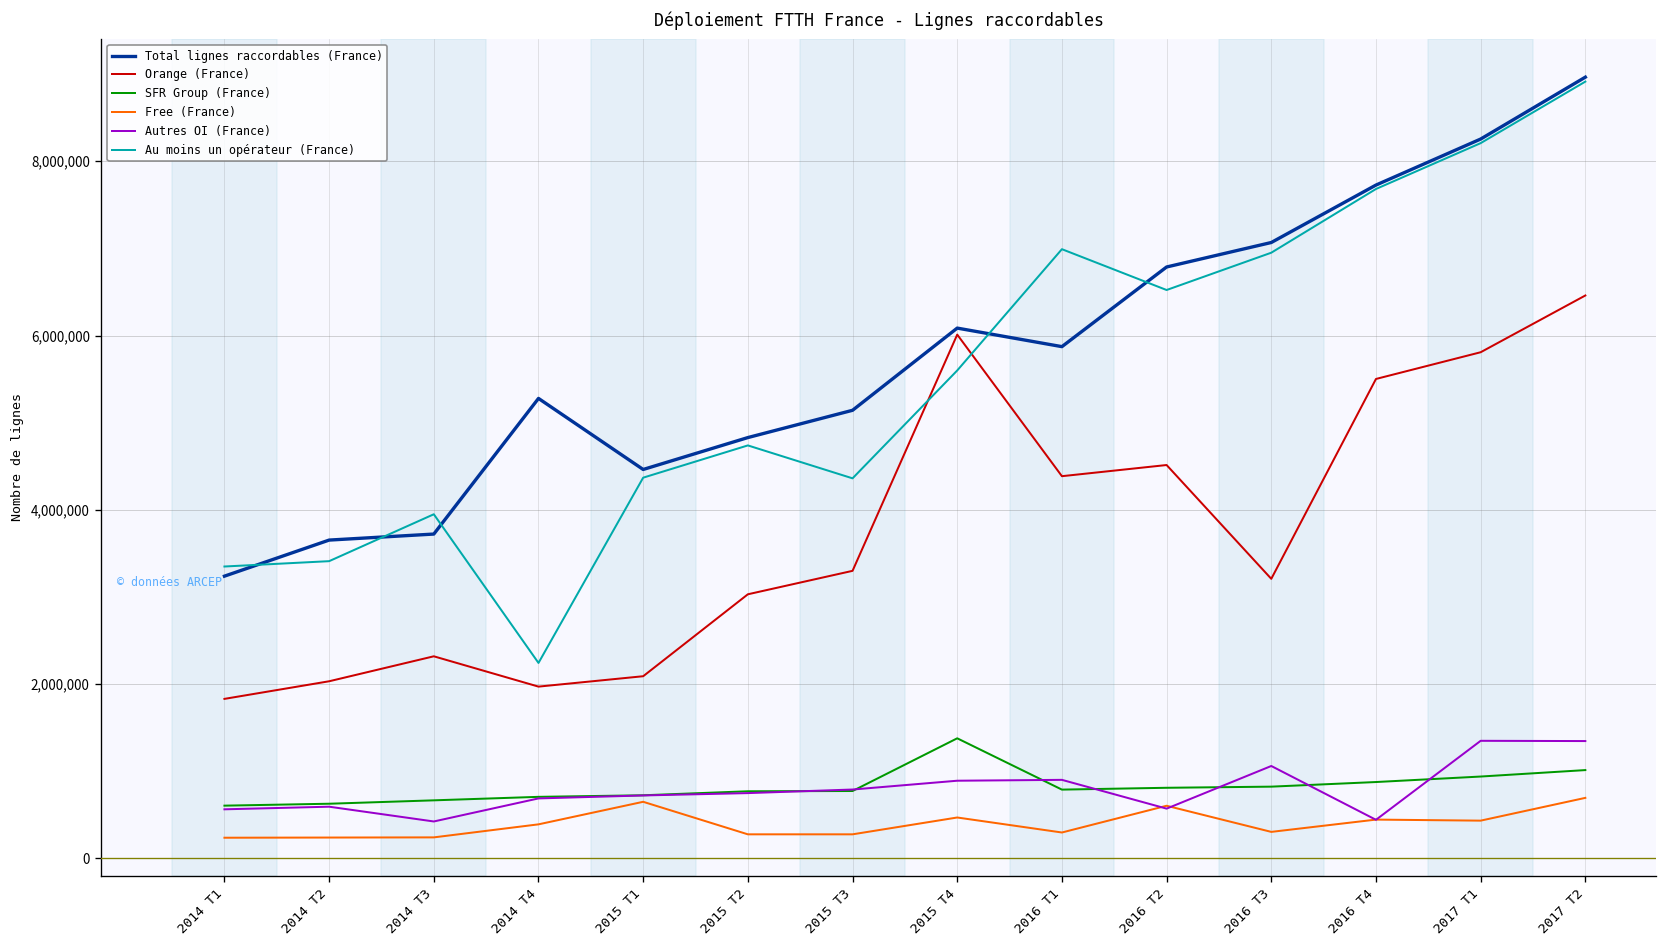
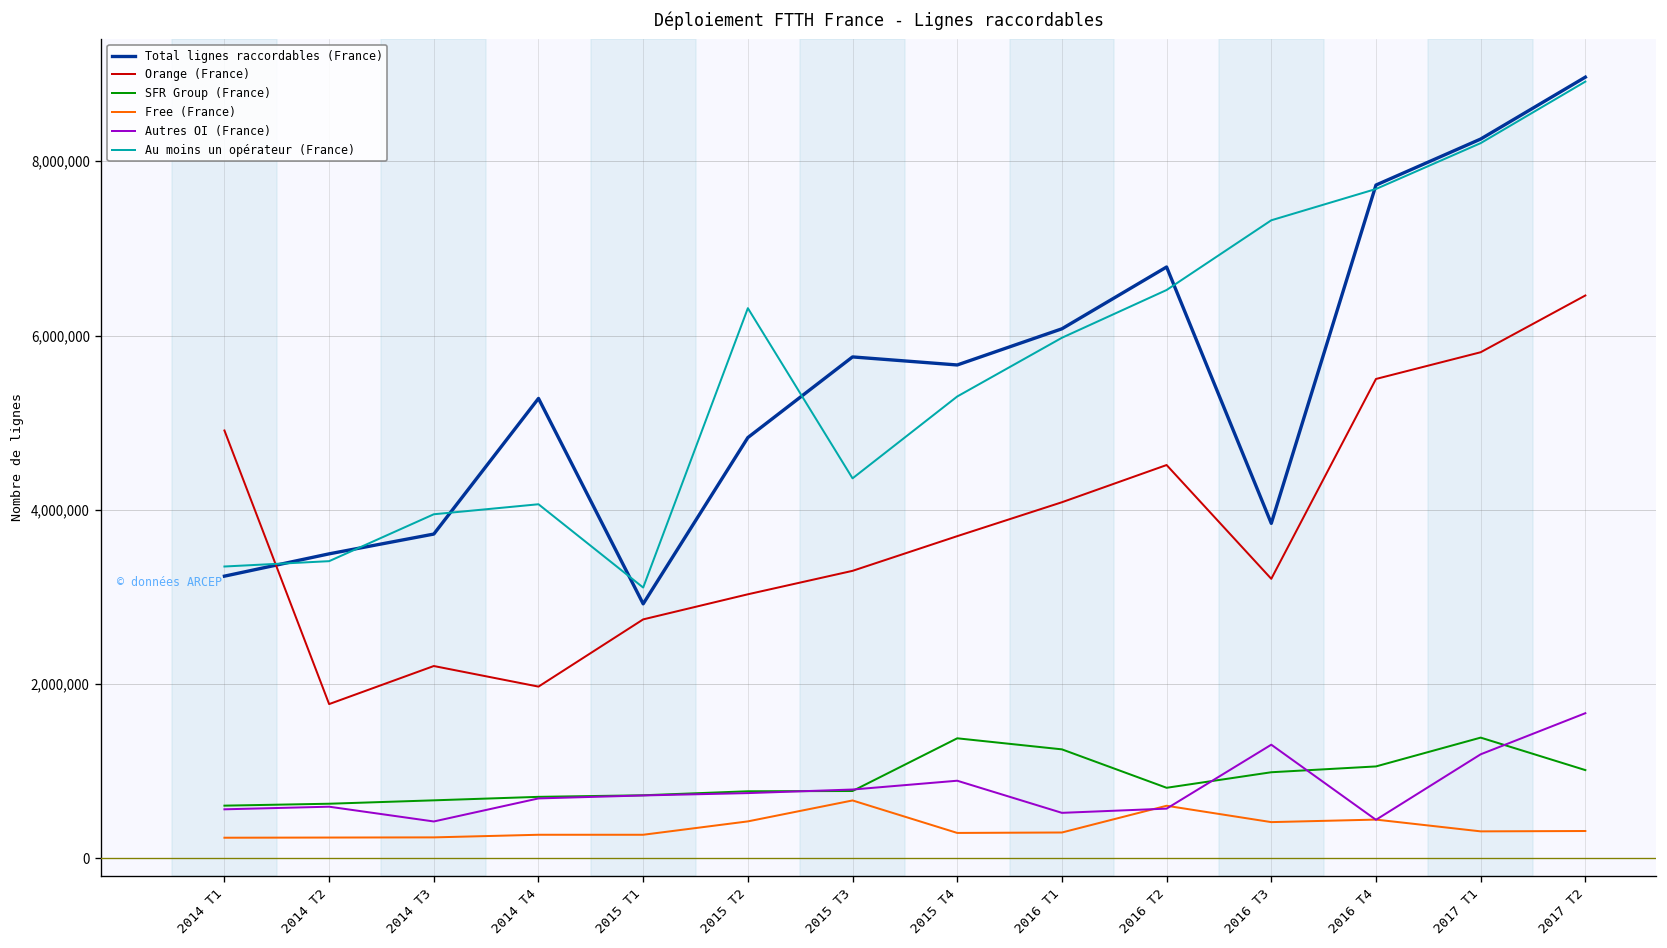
Orange (France), 2014 T1: 1,800,000 -> 4,900,000
Total lignes raccordables (France), 2014 T2: 3,700,000 -> 3,500,000
Orange (France), 2014 T2: 2,000,000 -> 1,800,000
Orange (France), 2014 T3: 2,300,000 -> 2,200,000
Free (France), 2014 T4: 400,000 -> 300,000
Au moins un opérateur (France), 2014 T4: 2,200,000 -> 4,100,000
Total lignes raccordables (France), 2015 T1: 4,500,000 -> 2,900,000
Orange (France), 2015 T1: 2,100,000 -> 2,700,000
Free (France), 2015 T1: 700,000 -> 300,000
Au moins un opérateur (France), 2015 T1: 4,400,000 -> 3,100,000
Free (France), 2015 T2: 300,000 -> 400,000
Au moins un opérateur (France), 2015 T2: 4,700,000 -> 6,300,000
Total lignes raccordables (France), 2015 T3: 5,100,000 -> 5,800,000
Free (France), 2015 T3: 300,000 -> 700,000
Total lignes raccordables (France), 2015 T4: 6,100,000 -> 5,700,000
Orange (France), 2015 T4: 6,000,000 -> 3,700,000
Free (France), 2015 T4: 500,000 -> 300,000
Au moins un opérateur (France), 2015 T4: 5,600,000 -> 5,300,000
Total lignes raccordables (France), 2016 T1: 5,900,000 -> 6,100,000
Orange (France), 2016 T1: 4,400,000 -> 4,100,000
SFR Group (France), 2016 T1: 800,000 -> 1,300,000
Autres OI (France), 2016 T1: 900,000 -> 500,000
Au moins un opérateur (France), 2016 T1: 7,000,000 -> 6,000,000
Total lignes raccordables (France), 2016 T3: 7,100,000 -> 3,800,000
SFR Group (France), 2016 T3: 800,000 -> 1,000,000
Free (France), 2016 T3: 300,000 -> 400,000
Autres OI (France), 2016 T3: 1,100,000 -> 1,300,000
Au moins un opérateur (France), 2016 T3: 7,000,000 -> 7,300,000
SFR Group (France), 2016 T4: 900,000 -> 1,100,000
SFR Group (France), 2017 T1: 900,000 -> 1,400,000
Free (France), 2017 T1: 400,000 -> 300,000
Autres OI (France), 2017 T1: 1,300,000 -> 1,200,000
Free (France), 2017 T2: 700,000 -> 300,000
Autres OI (France), 2017 T2: 1,300,000 -> 1,700,000
